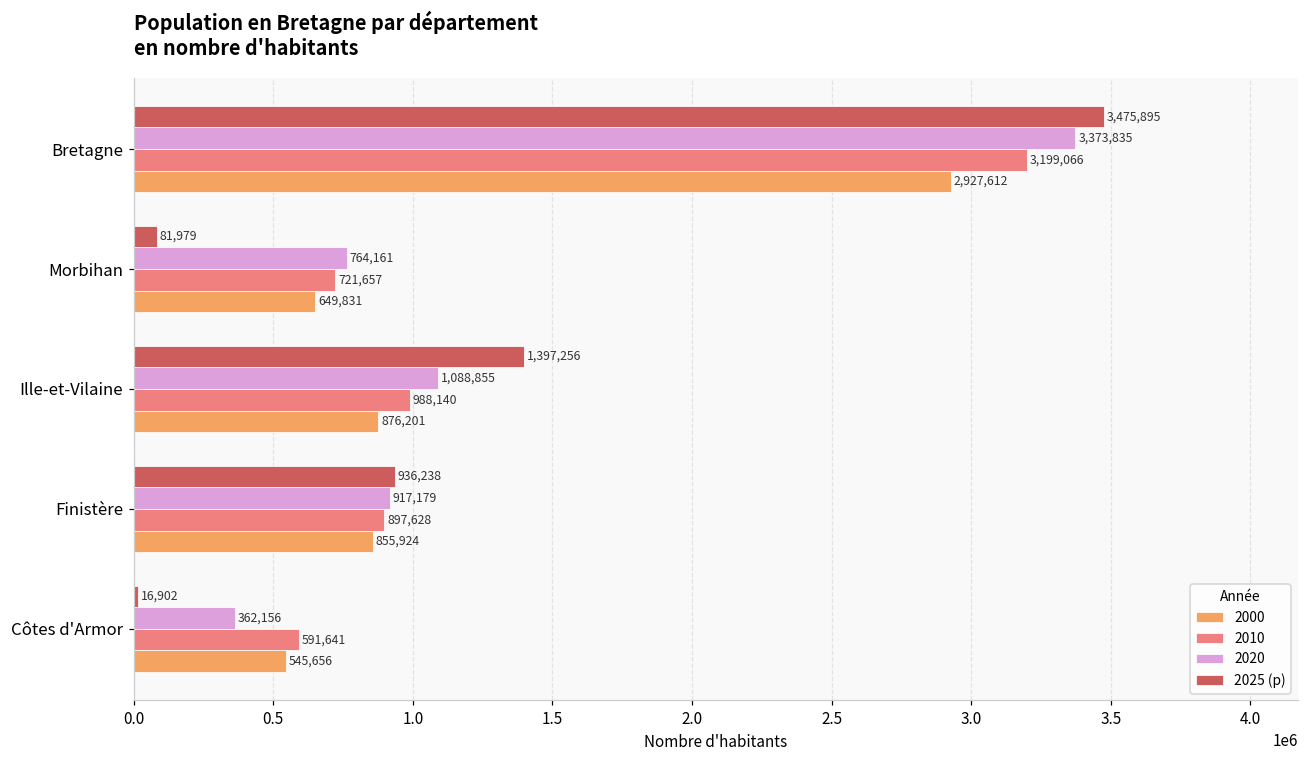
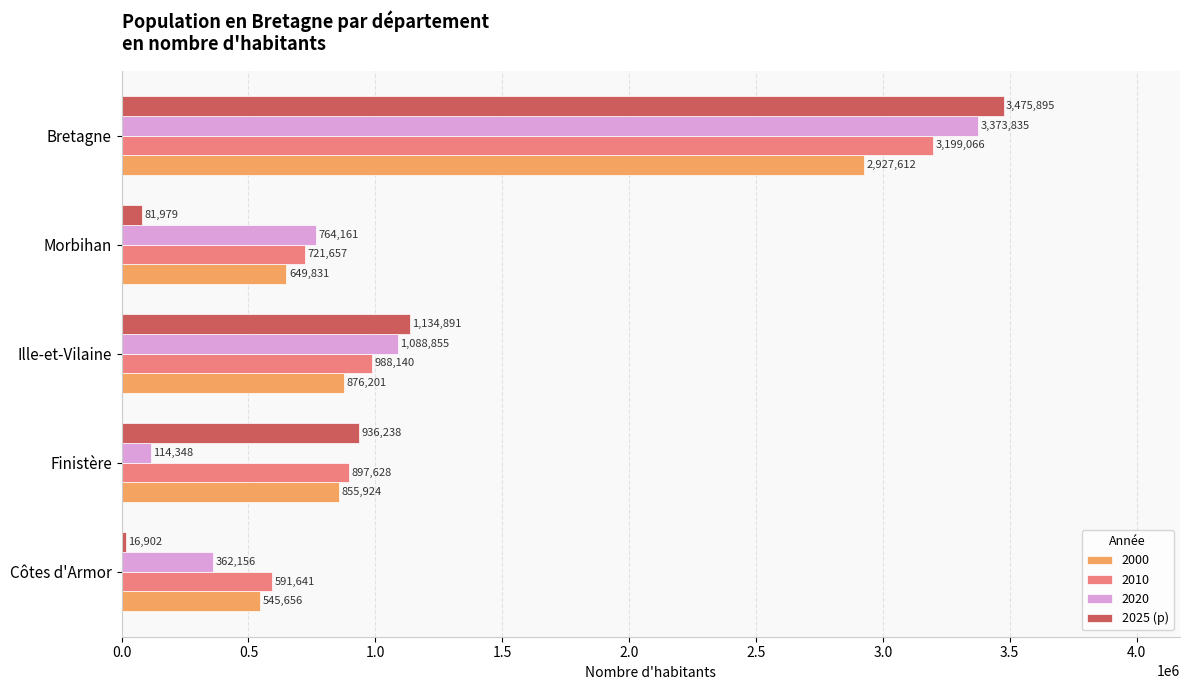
2025 (p), Ille-et-Vilaine: 1,397,256 -> 1,134,891
2020, Finistère: 917,179 -> 114,348
